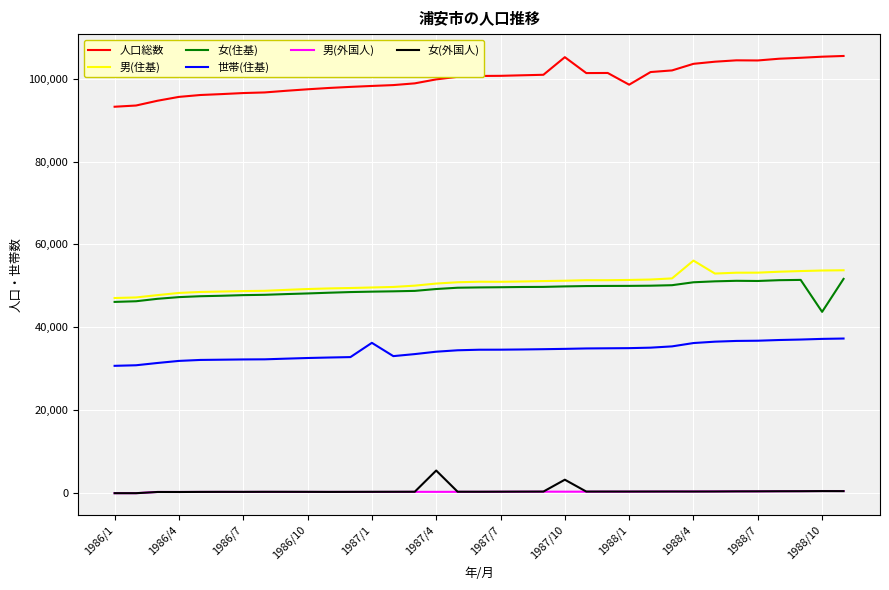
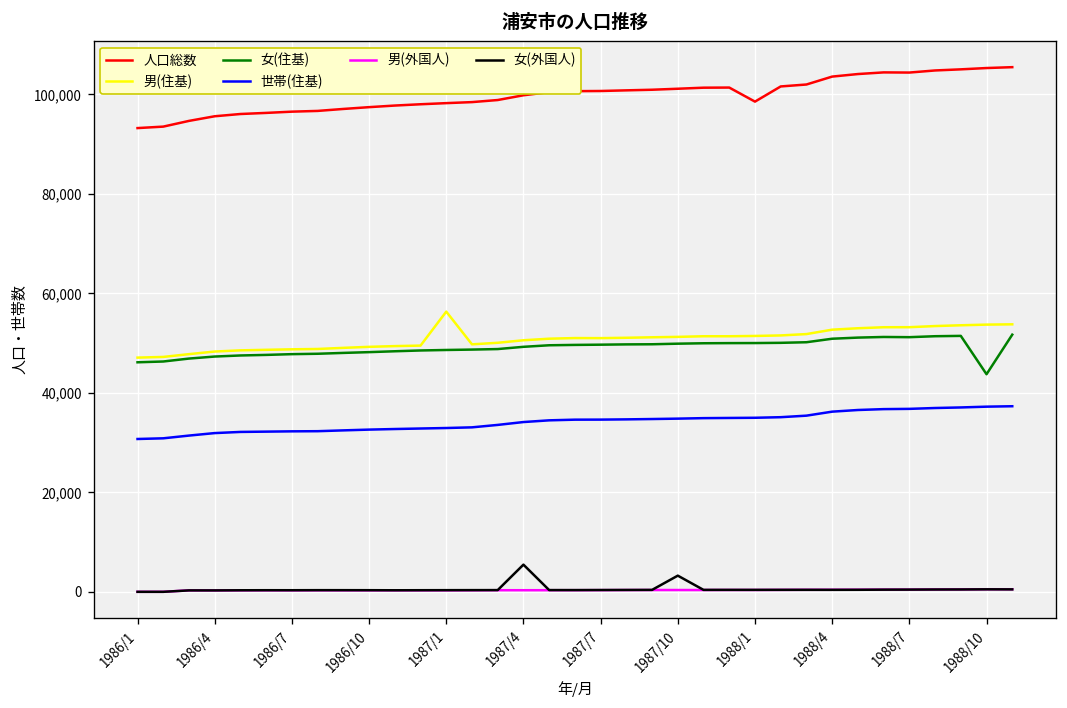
男(住基), 1987/1: 50,000 -> 56,000
世帯(住基), 1987/1: 36,000 -> 33,000
人口総数, 1987/10: 105,000 -> 101,000
男(住基), 1988/4: 56,000 -> 53,000
